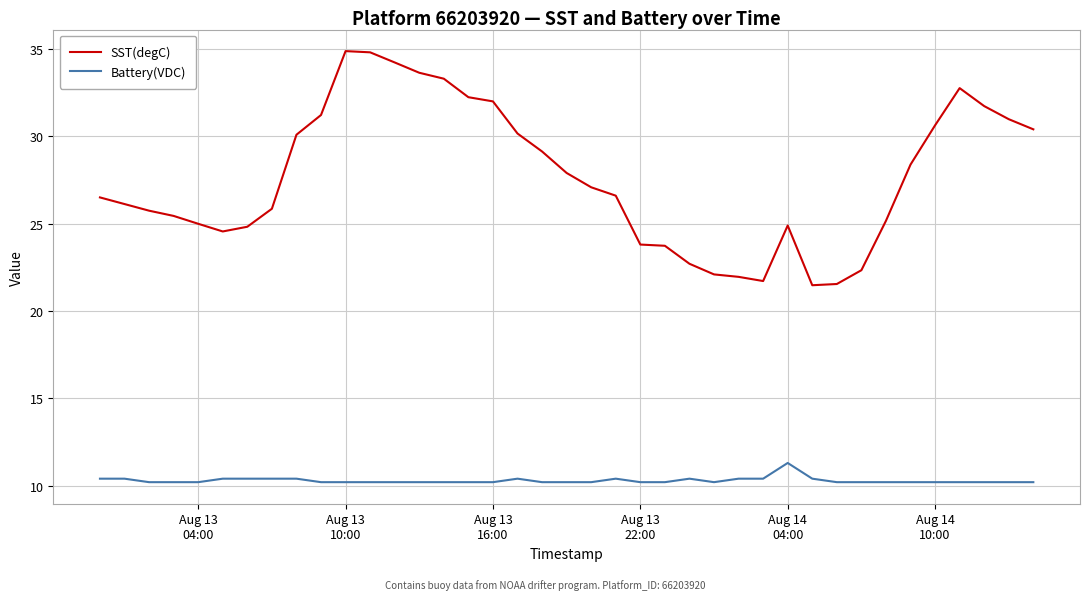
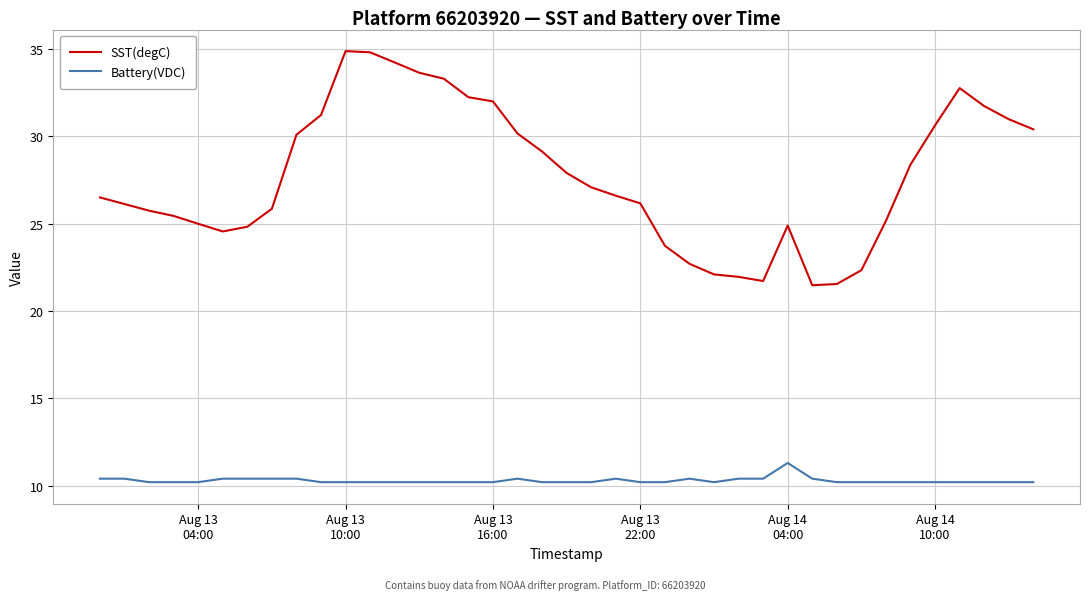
SST(degC), Aug 13 22:00: 23.8 -> 26.2
